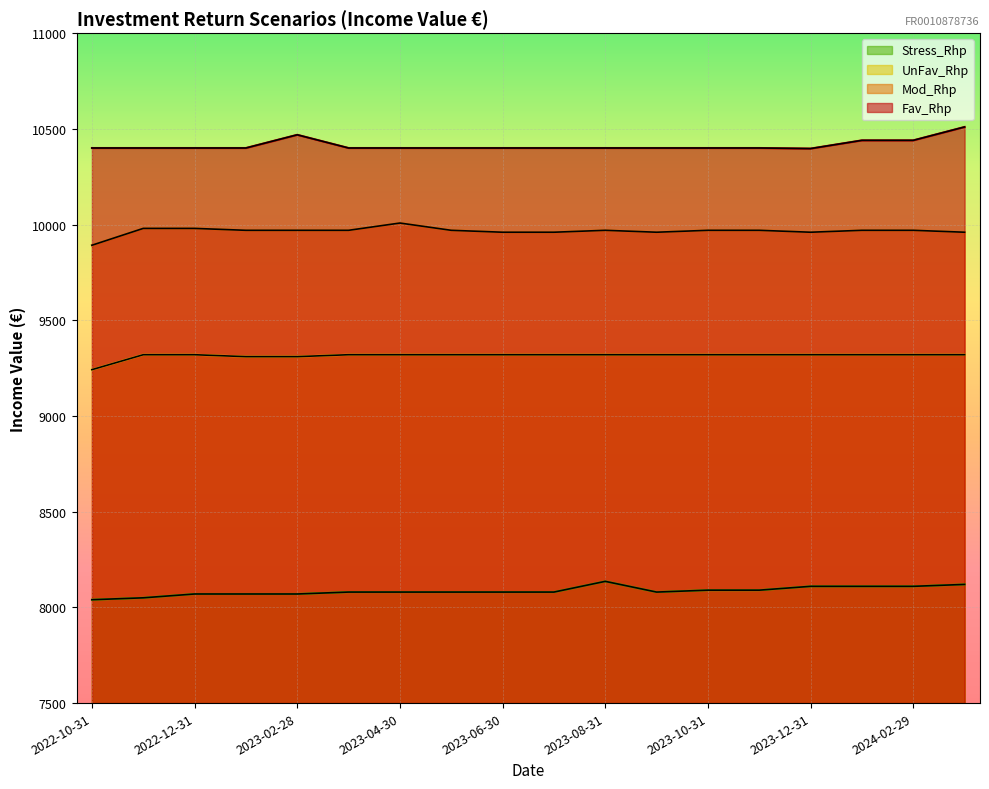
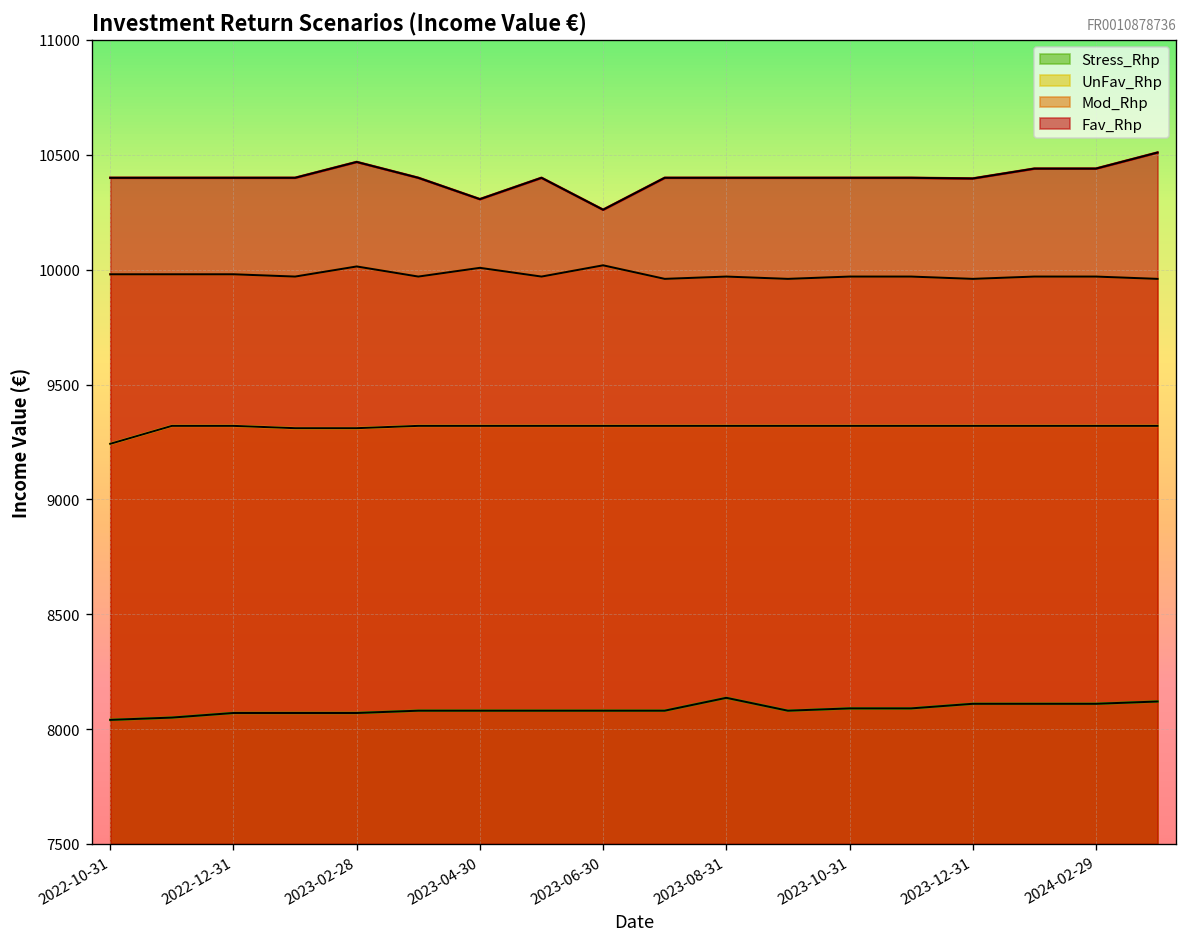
Mod_Rhp, 2022-10-31: 9890 -> 9980
Mod_Rhp, 2023-02-28: 9970 -> 10010
Fav_Rhp, 2023-04-30: 10400 -> 10310
Mod_Rhp, 2023-06-30: 9960 -> 10020
Fav_Rhp, 2023-06-30: 10400 -> 10260
